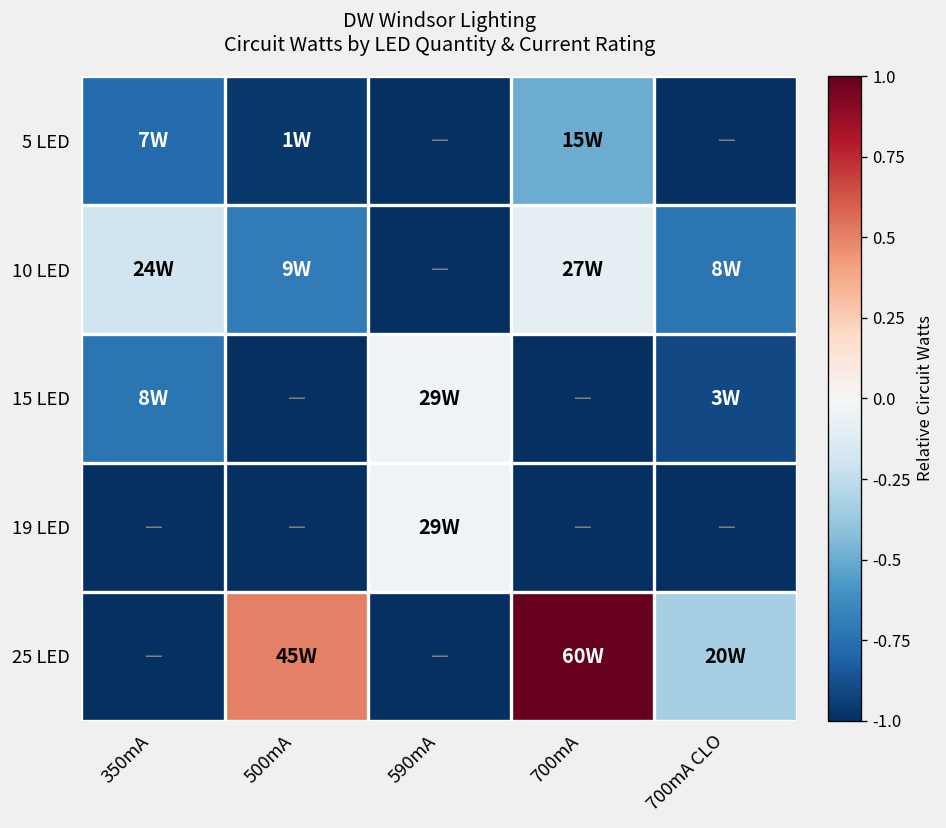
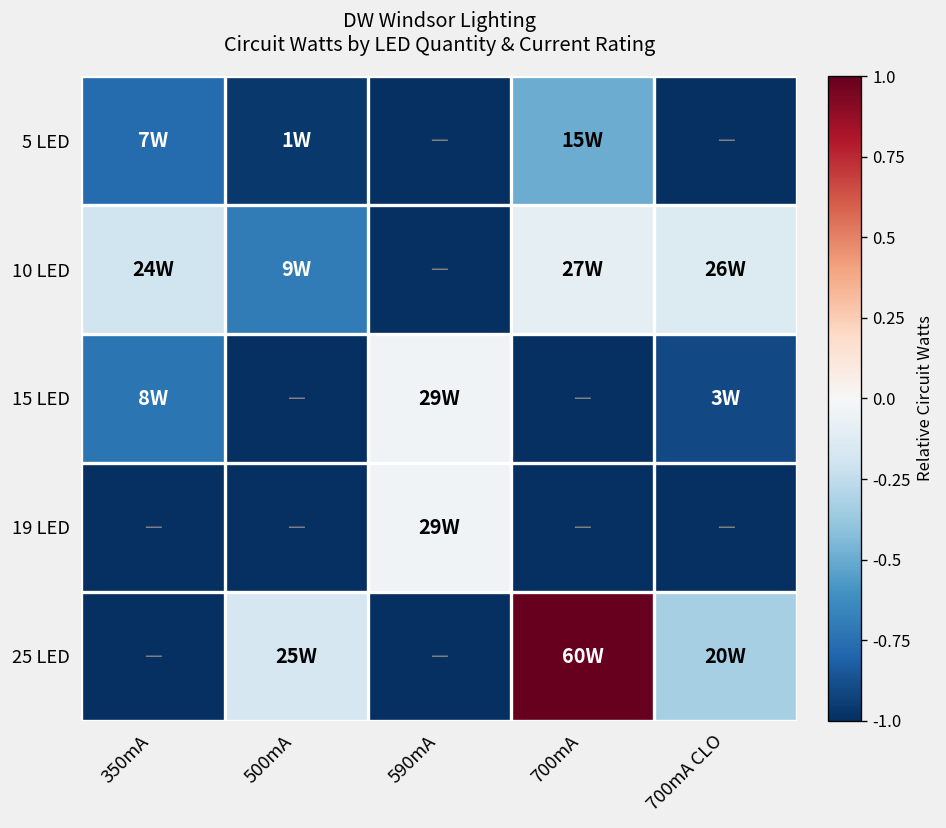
10 LED, 700mA CLO: 8W -> 26W
25 LED, 500mA: 45W -> 25W
